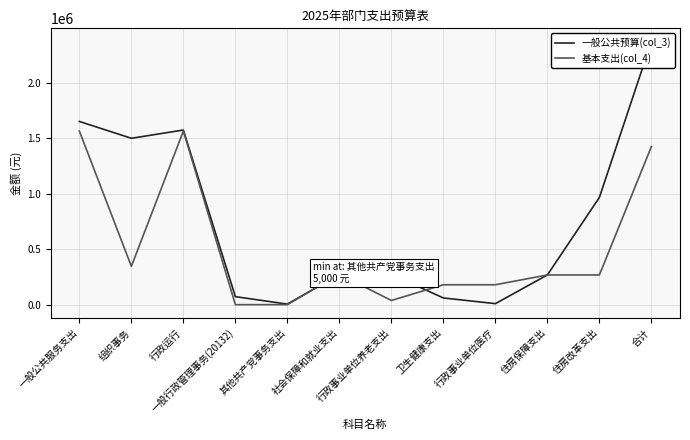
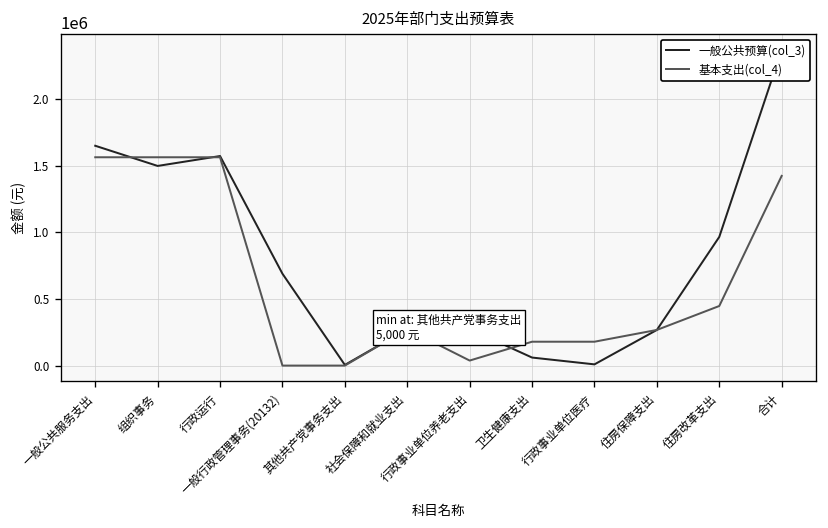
基本支出(col_4), 组织事务: 350000 -> 1560000
一般公共预算(col_3), 一般行政管理事务(20132): 70000 -> 690000
基本支出(col_4), 住房改革支出: 270000 -> 450000
